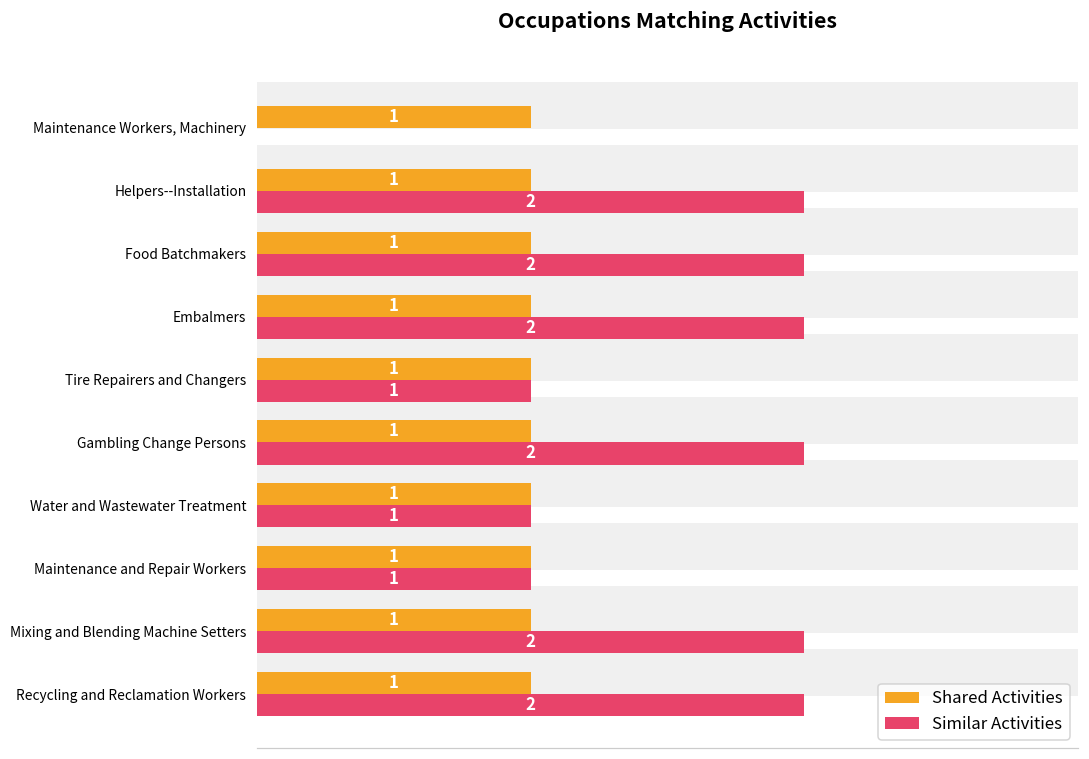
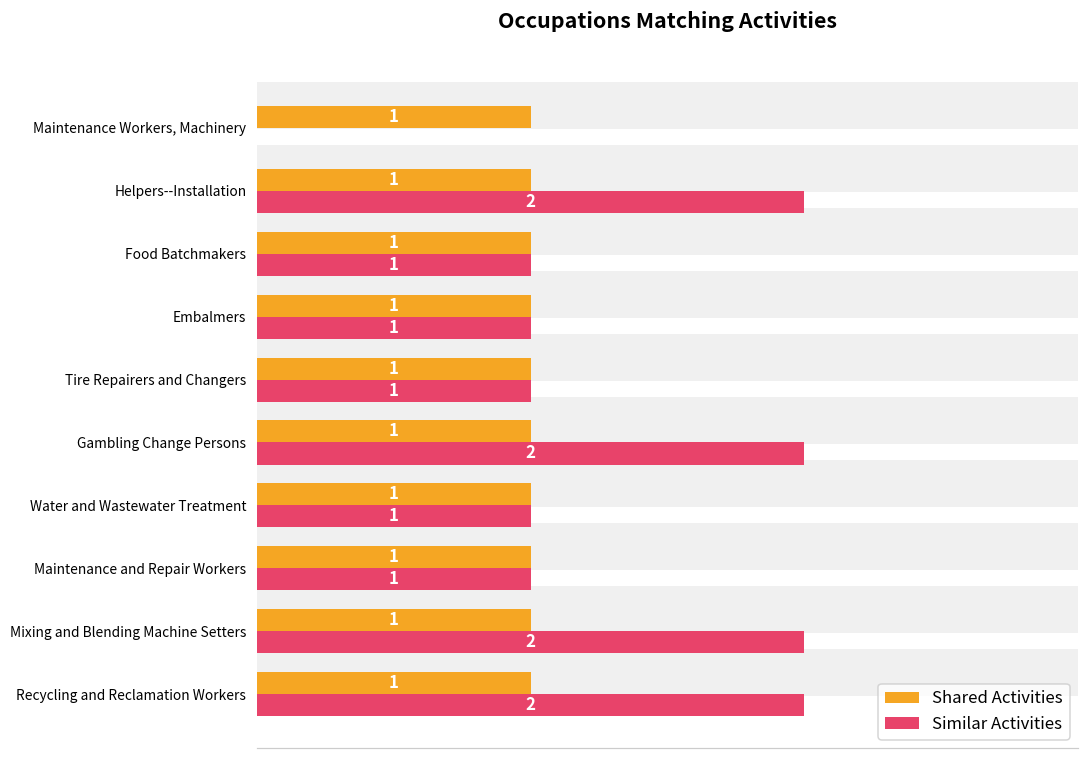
Similar Activities, Food Batchmakers: 2 -> 1
Similar Activities, Embalmers: 2 -> 1
